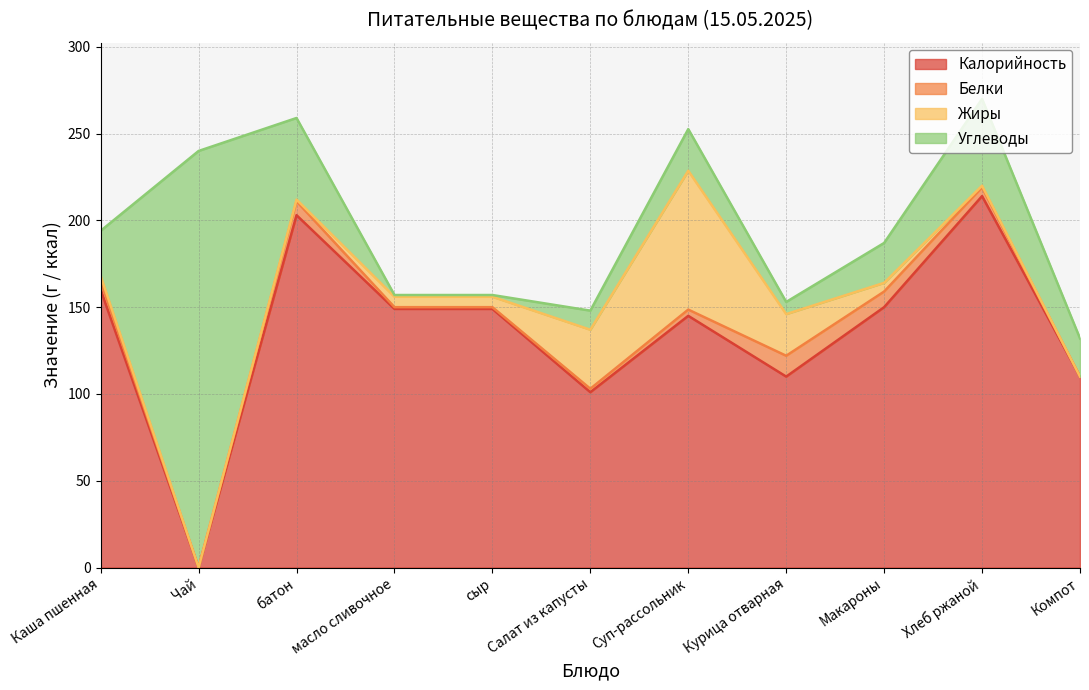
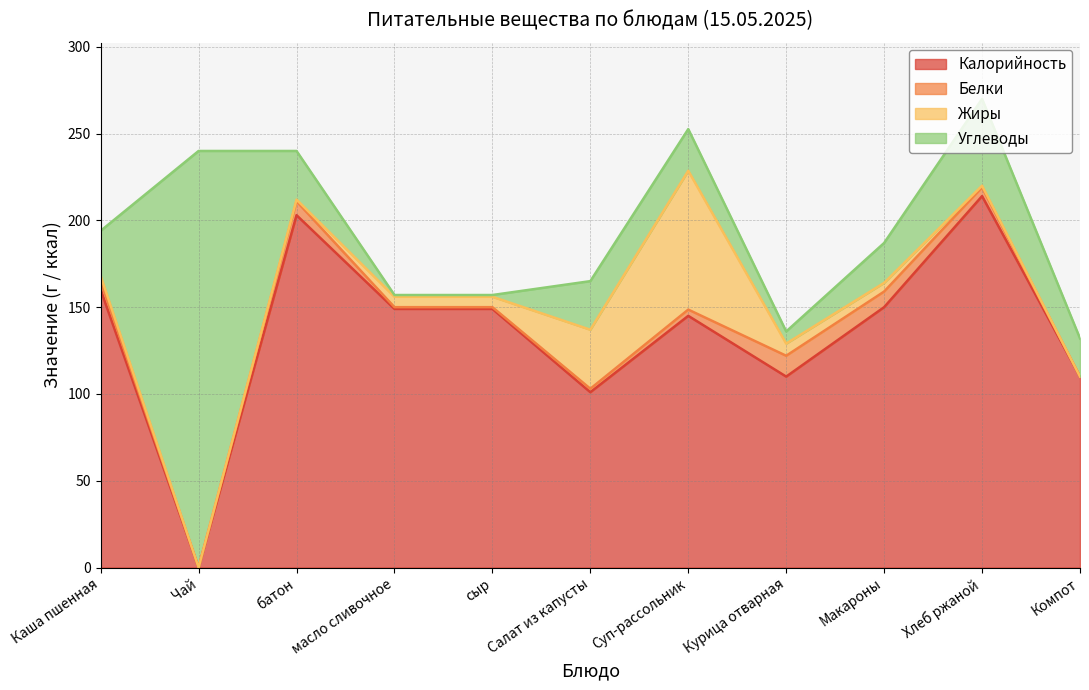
Углеводы, батон: 47 -> 28
Углеводы, Салат из капусты: 11 -> 28
Жиры, Курица отварная: 24 -> 7
